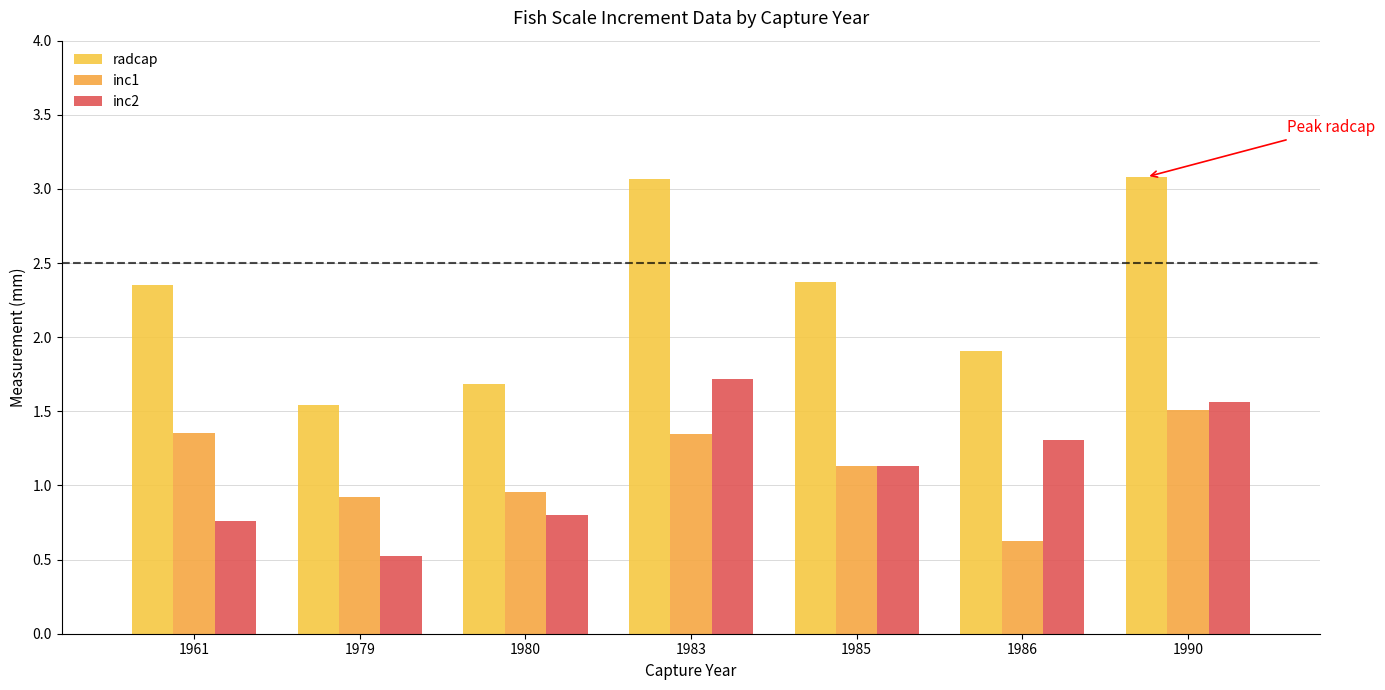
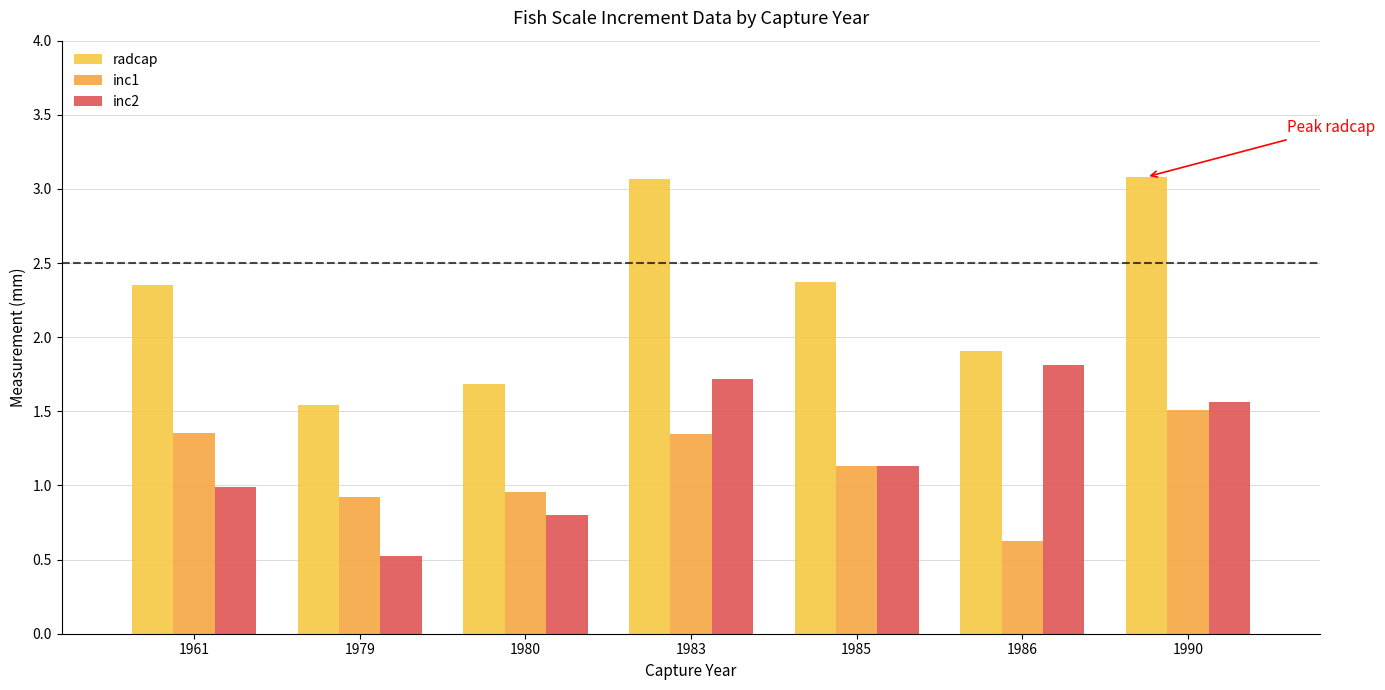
inc2, 1961: 0.76 -> 0.99
inc2, 1986: 1.31 -> 1.81
